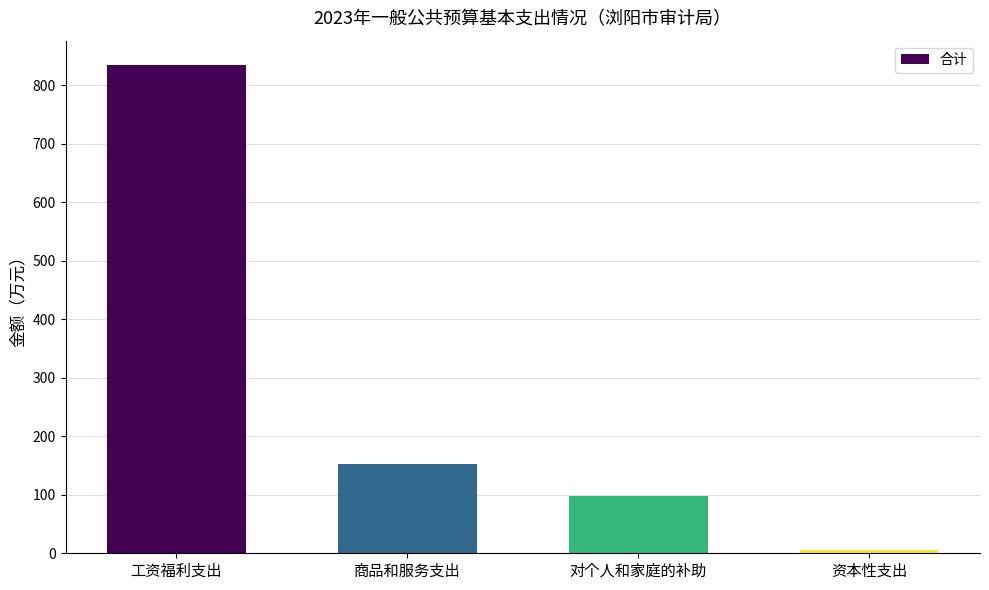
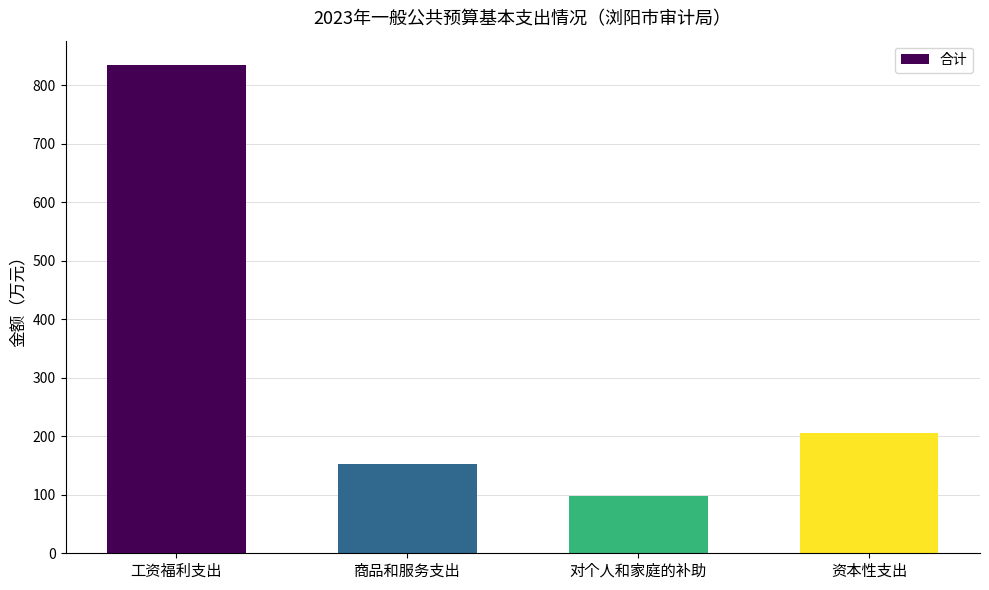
资本性支出: 10 -> 210
